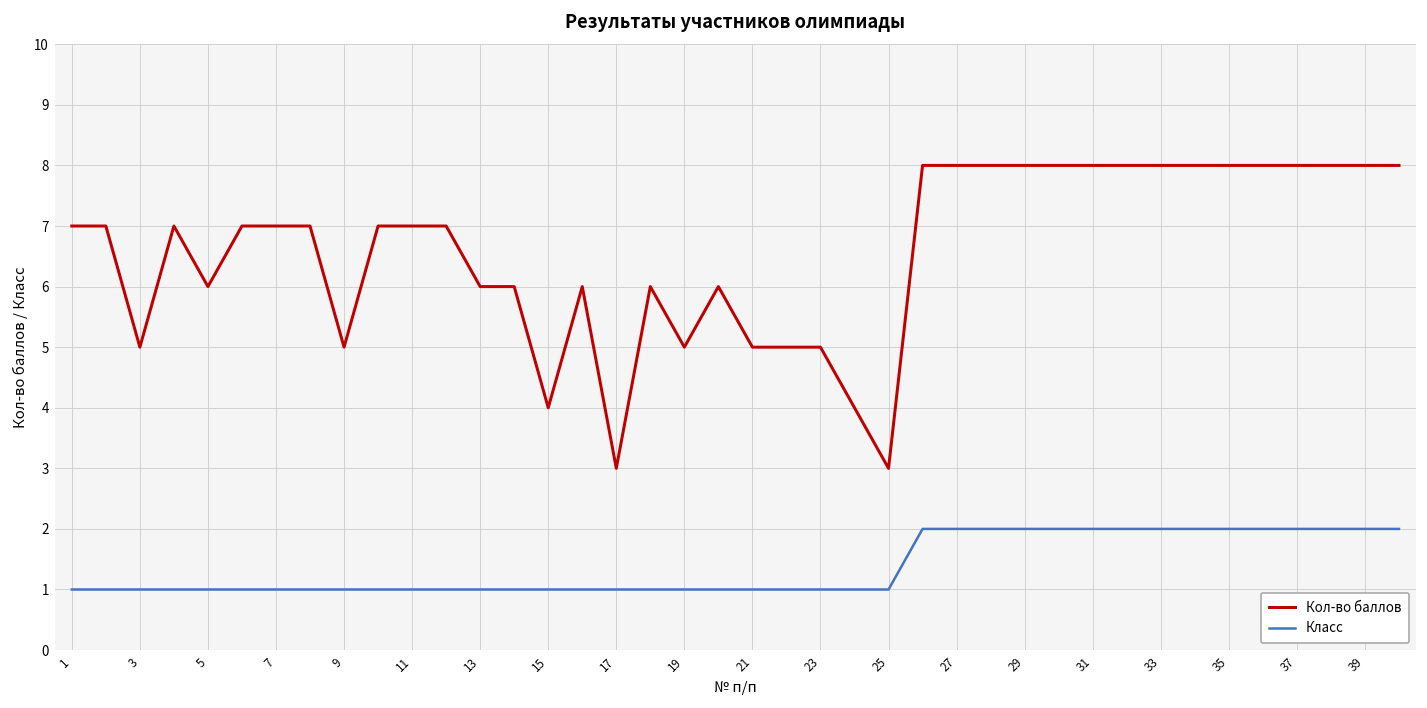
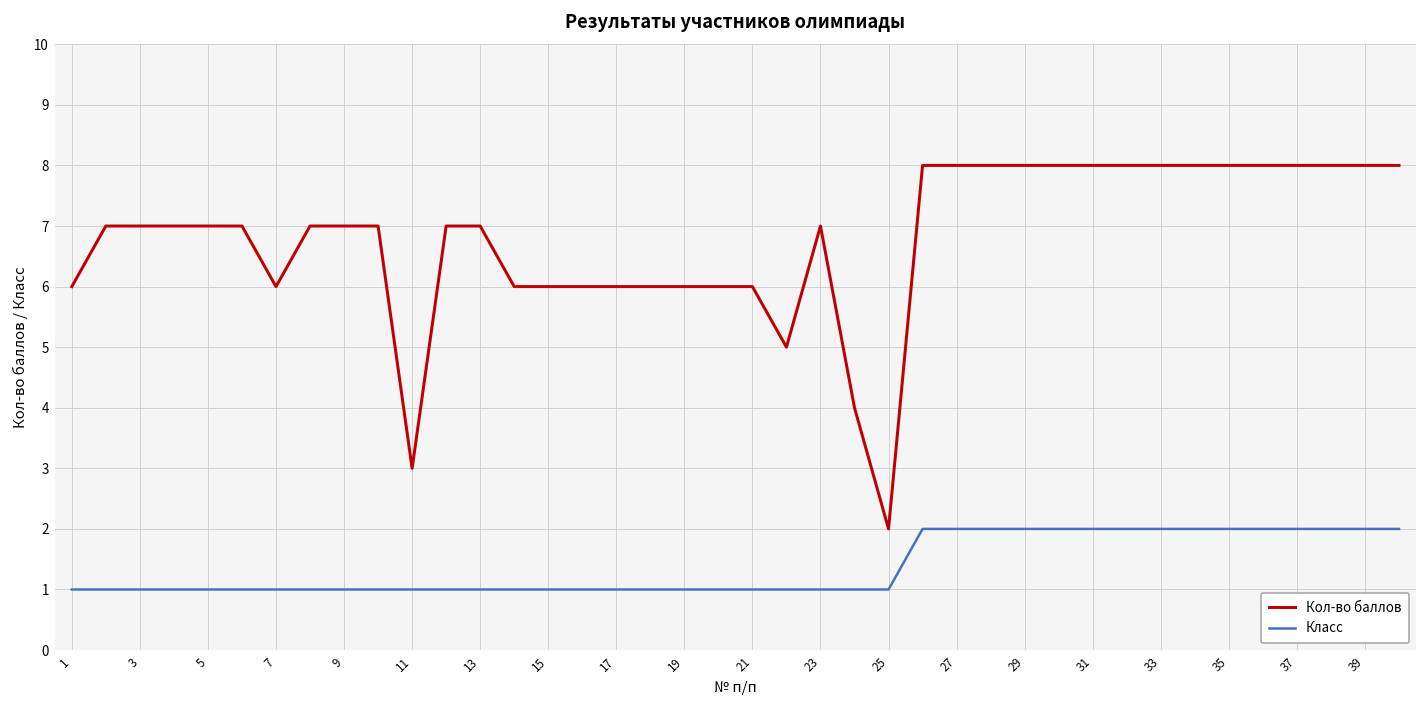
Кол-во баллов, 1: 7 -> 6
Кол-во баллов, 3: 5 -> 7
Кол-во баллов, 5: 6 -> 7
Кол-во баллов, 7: 7 -> 6
Кол-во баллов, 9: 5 -> 7
Кол-во баллов, 11: 7 -> 3
Кол-во баллов, 13: 6 -> 7
Кол-во баллов, 15: 4 -> 6
Кол-во баллов, 17: 3 -> 6
Кол-во баллов, 19: 5 -> 6
Кол-во баллов, 21: 5 -> 6
Кол-во баллов, 23: 5 -> 7
Кол-во баллов, 25: 3 -> 2
